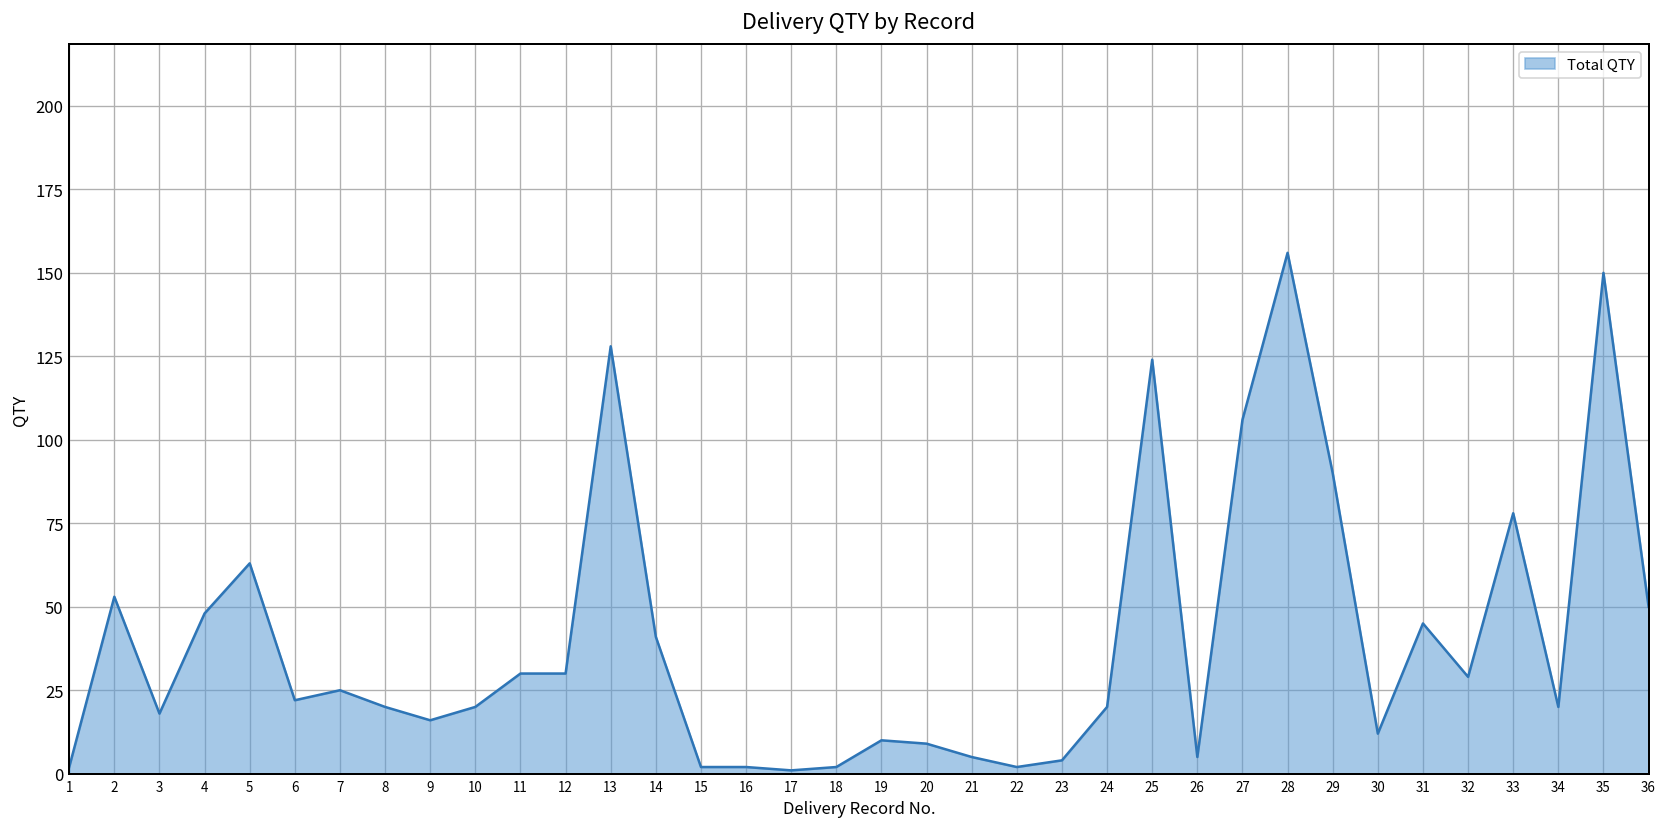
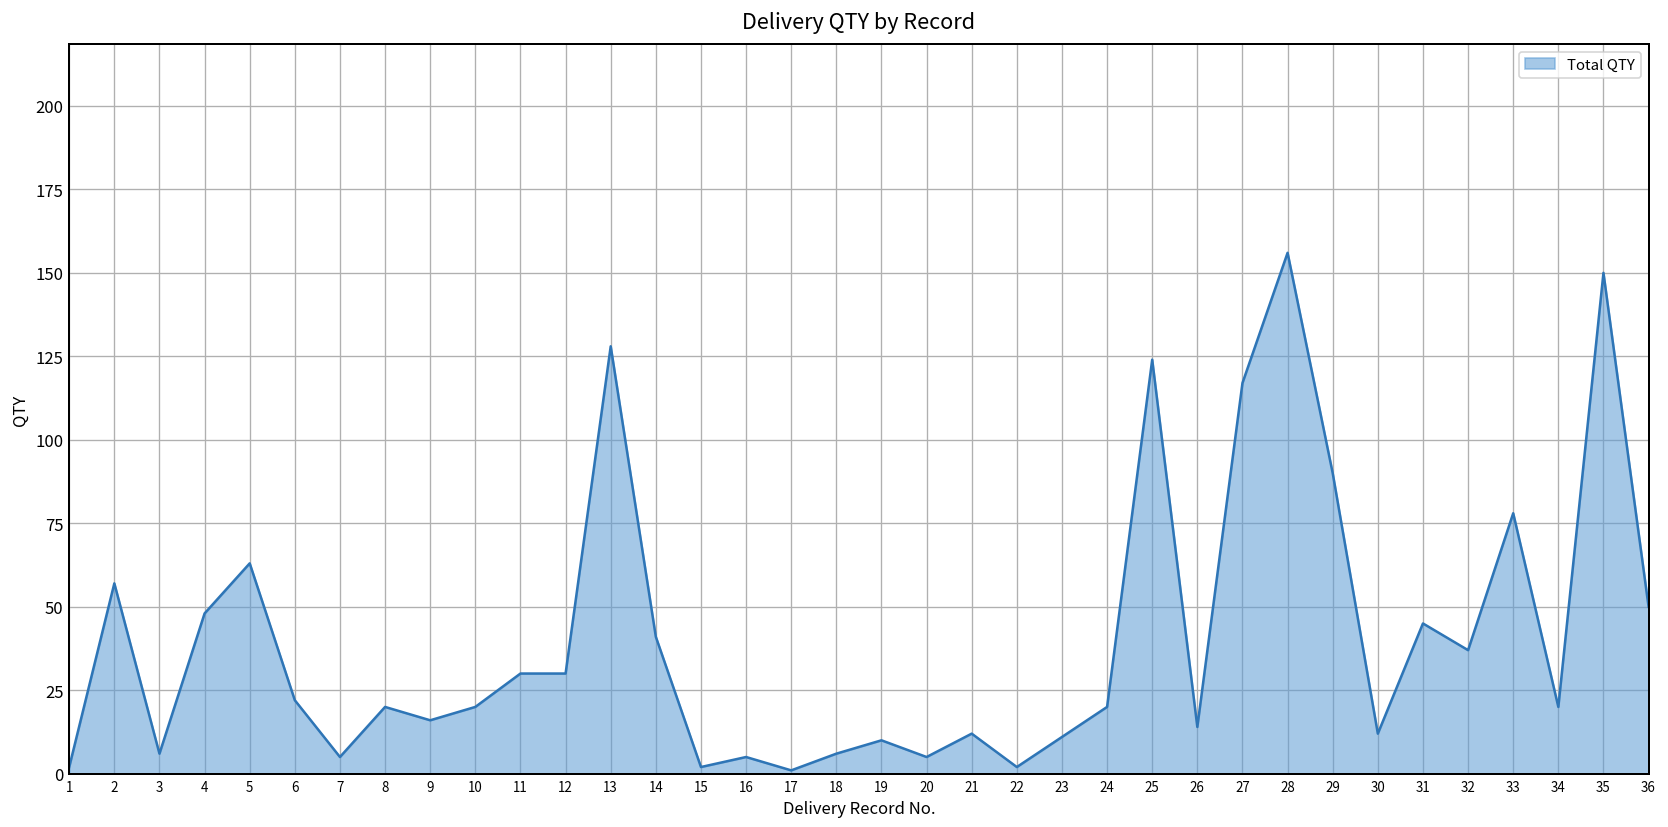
2: 53 -> 57
3: 18 -> 6
7: 25 -> 5
16: 2 -> 5
18: 2 -> 6
20: 9 -> 5
21: 5 -> 12
23: 4 -> 11
26: 5 -> 14
27: 106 -> 117
32: 29 -> 37
